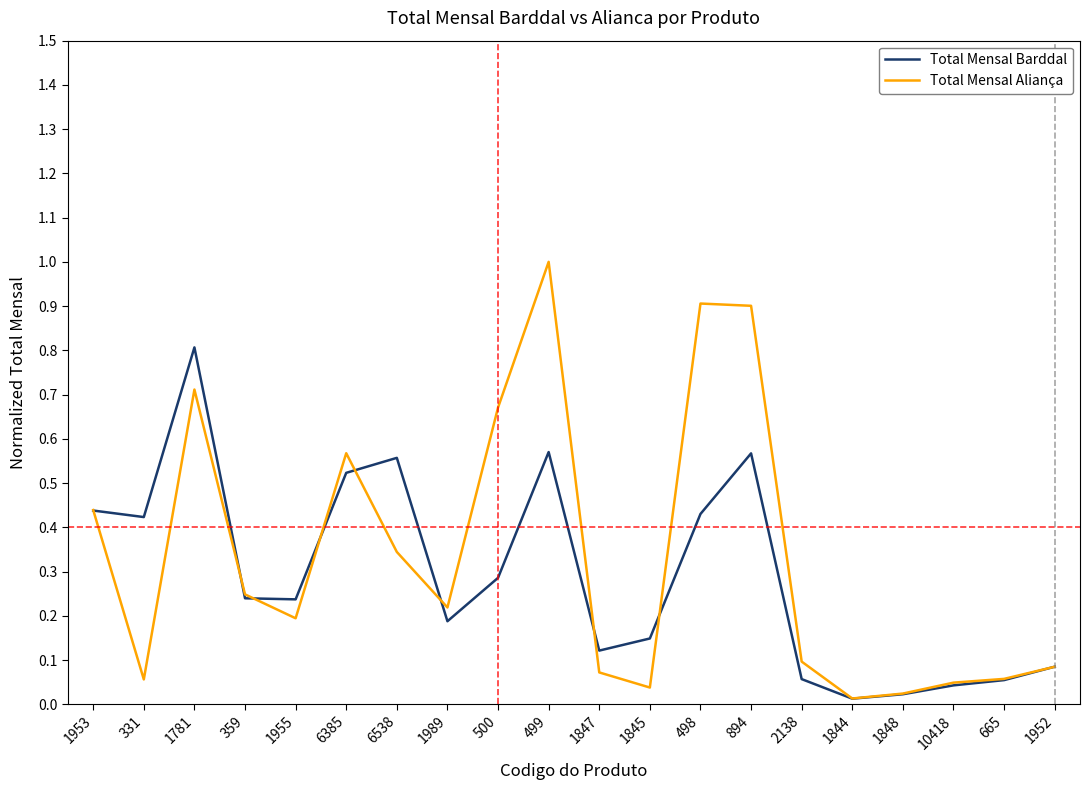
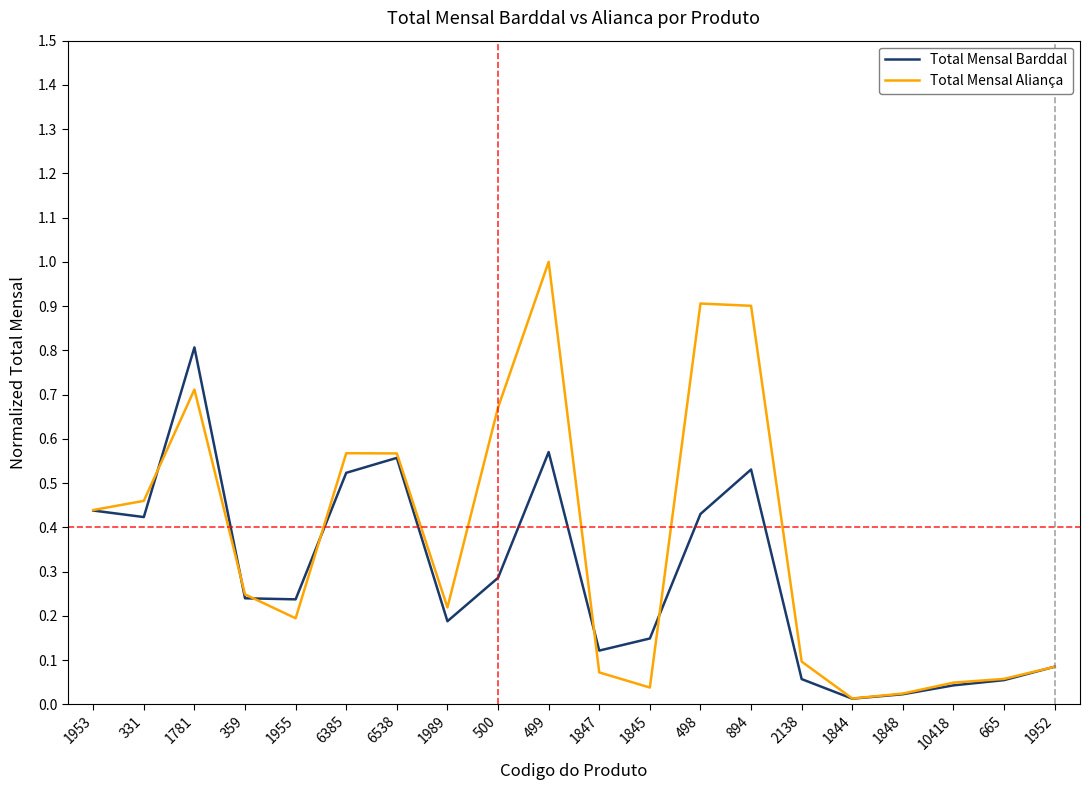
Total Mensal Aliança, 331: 0.06 -> 0.46
Total Mensal Aliança, 6538: 0.34 -> 0.57
Total Mensal Barddal, 894: 0.57 -> 0.53
